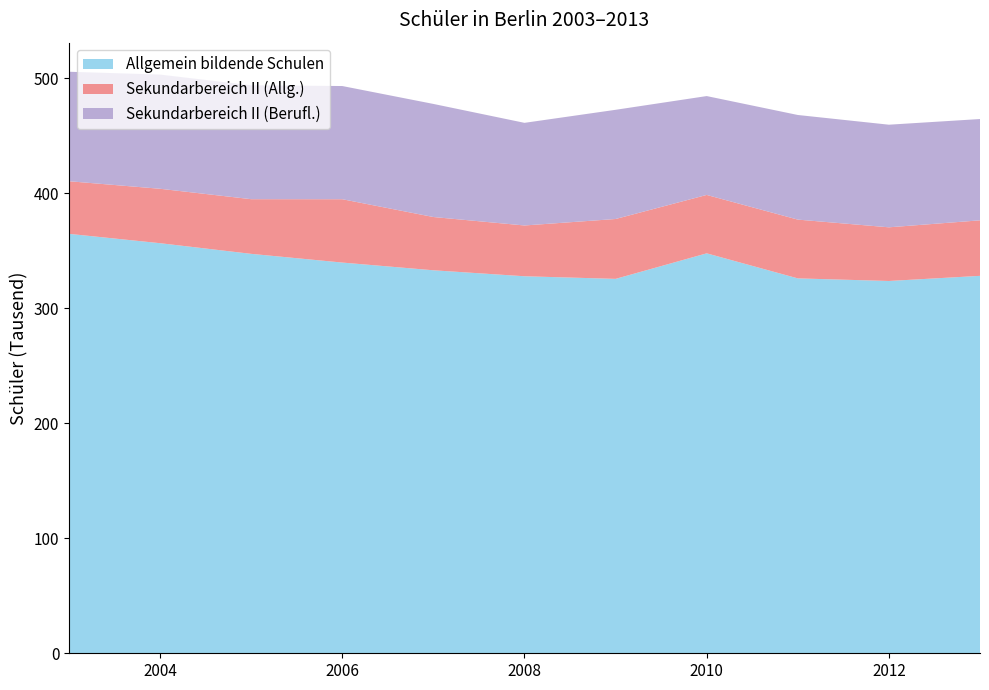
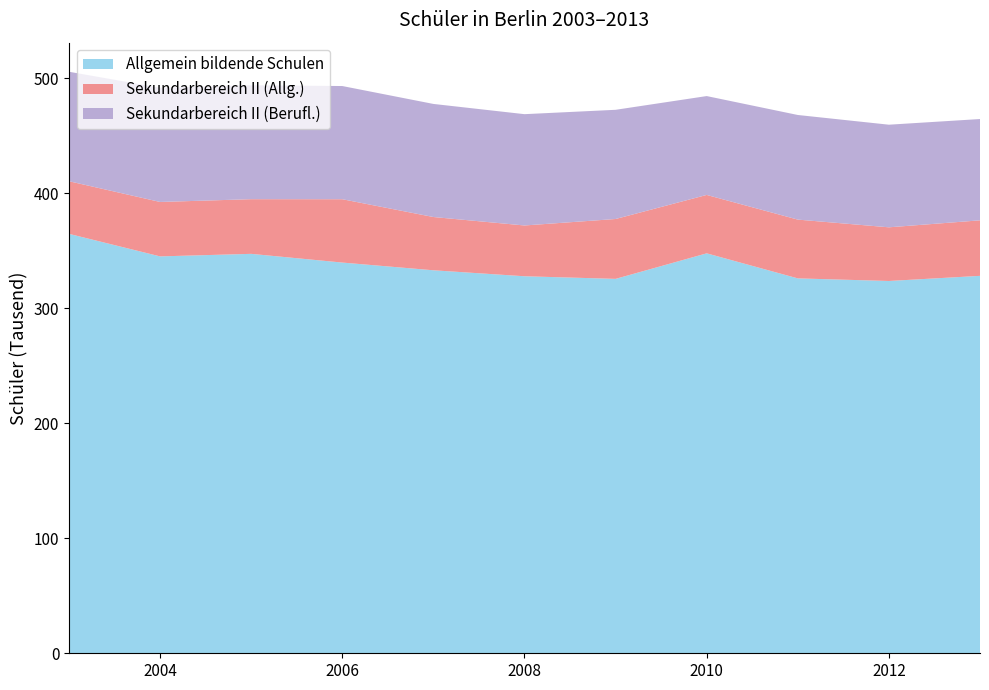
Allgemein bildende Schulen, 2004: 357 -> 345
Sekundarbereich II (Berufl.), 2008: 89 -> 97
